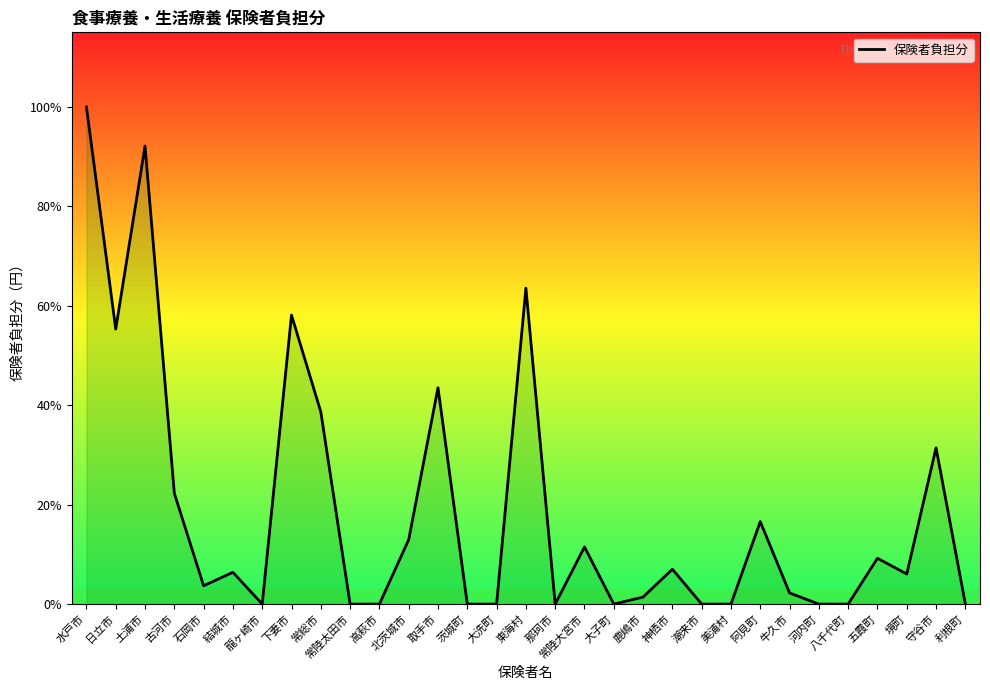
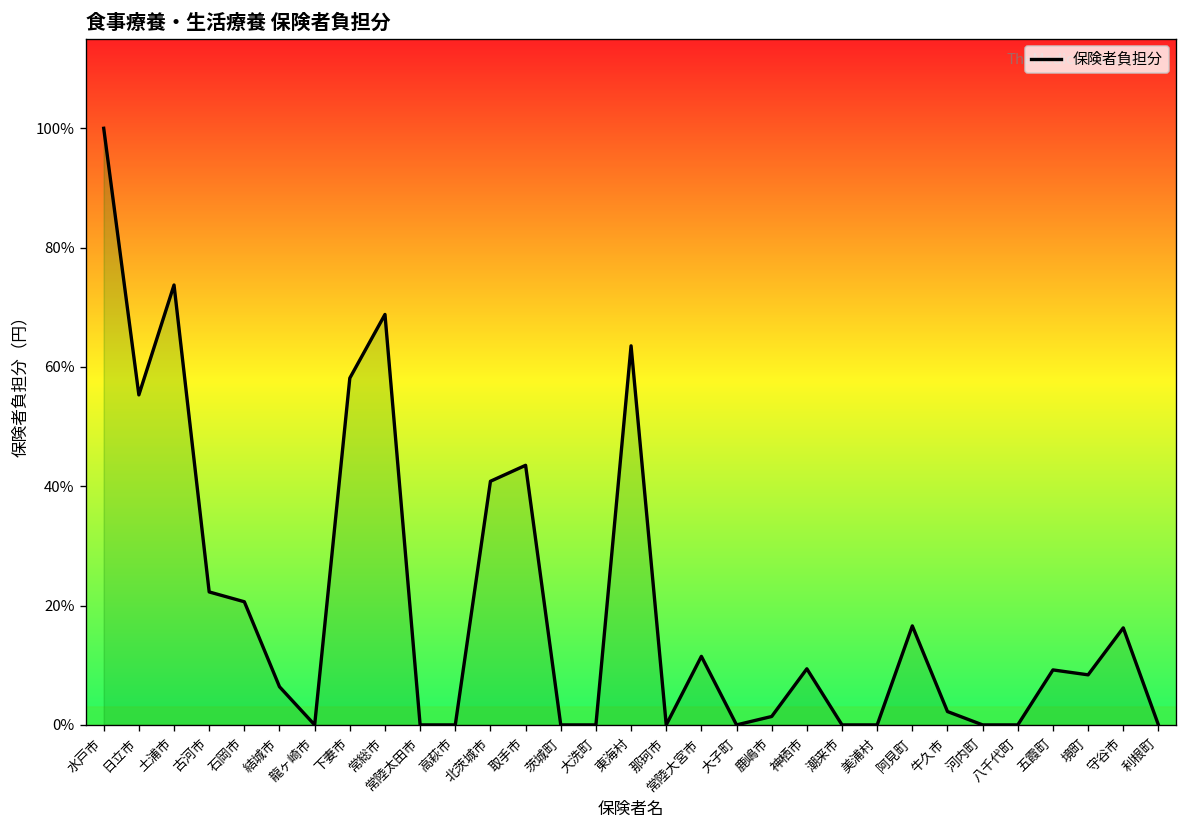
土浦市: 92% -> 74%
石岡市: 4% -> 21%
常総市: 39% -> 69%
北茨城市: 13% -> 41%
神栖市: 7% -> 9%
境町: 6% -> 8%
守谷市: 31% -> 16%
